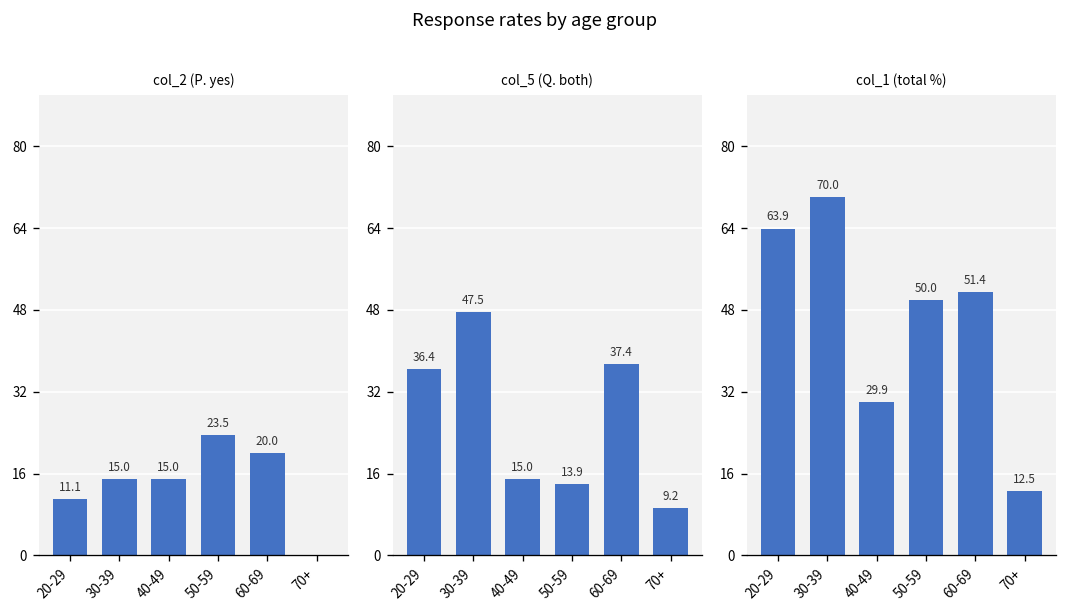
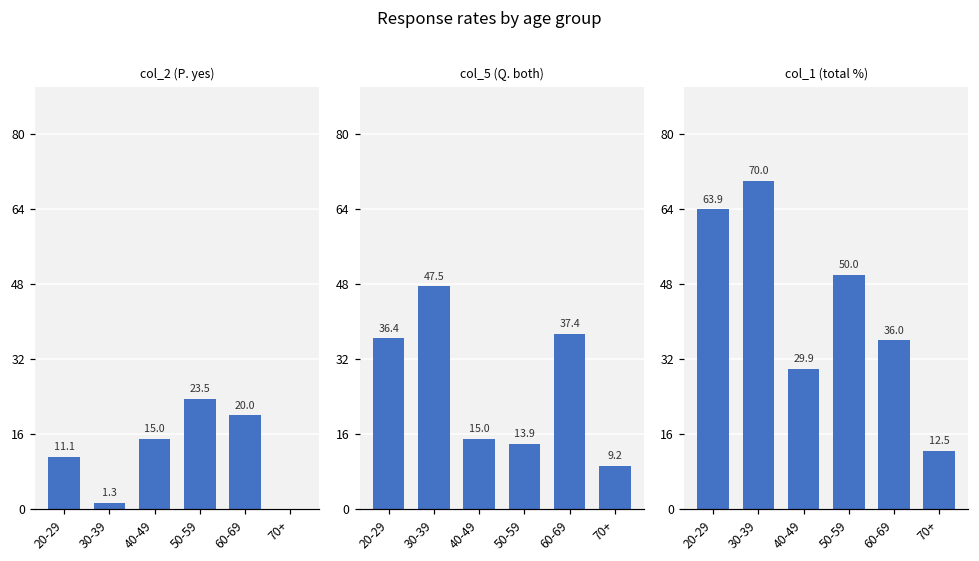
col_2 (P. yes), 30-39: 15.0 -> 1.3
col_1 (total %), 60-69: 51.4 -> 36.0
